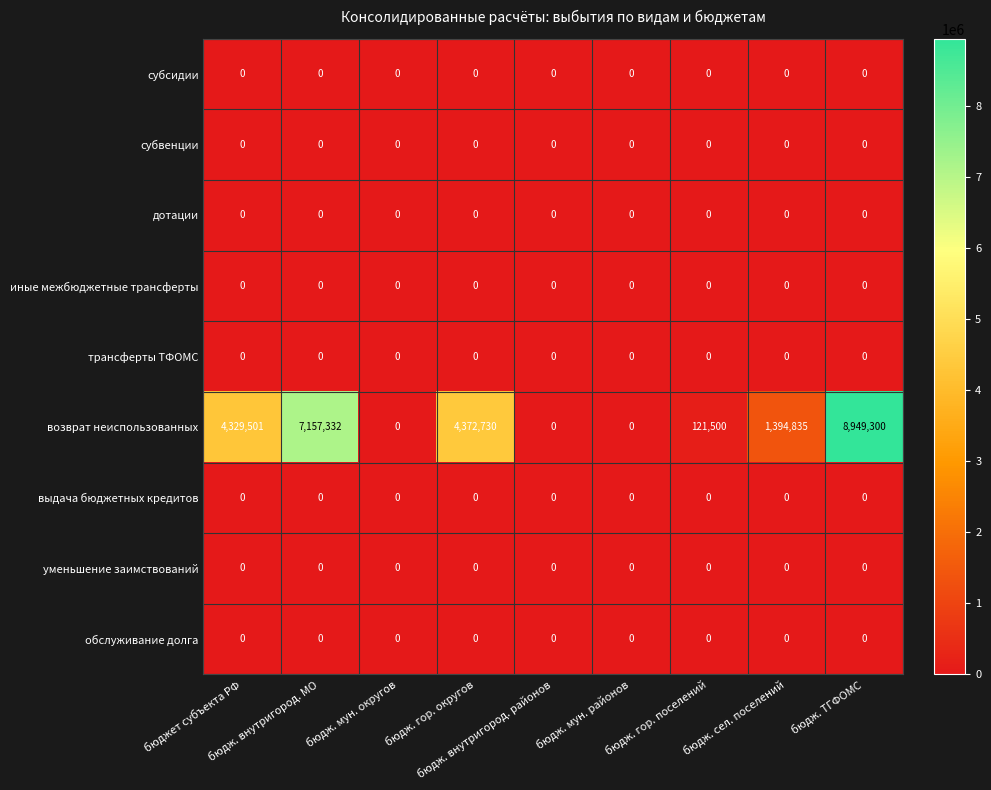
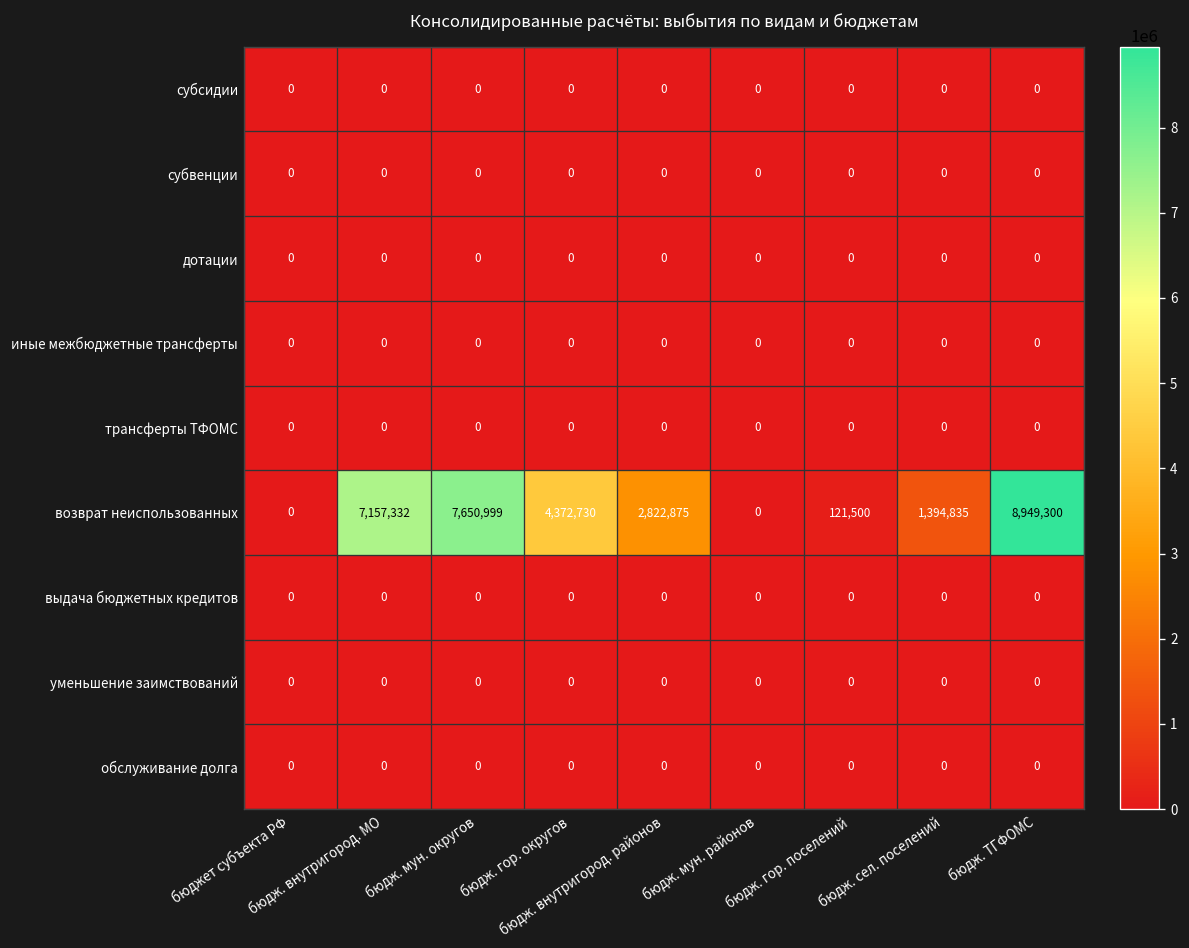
возврат неиспользованных, бюджет субъекта РФ: 4,329,501 -> 0
возврат неиспользованных, бюдж. мун. округов: 0 -> 7,650,999
возврат неиспользованных, бюдж. внутригород. районов: 0 -> 2,822,875
